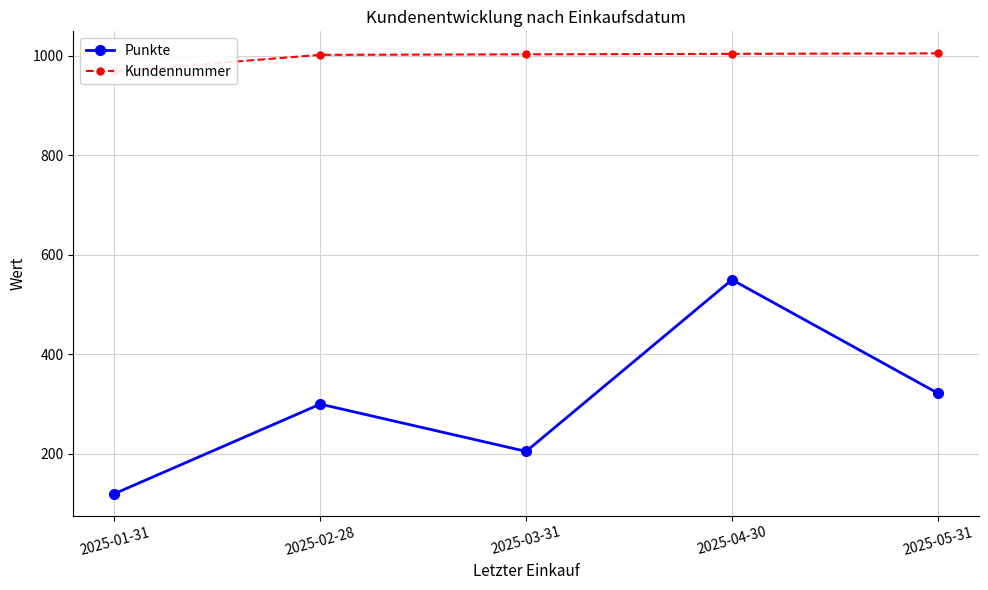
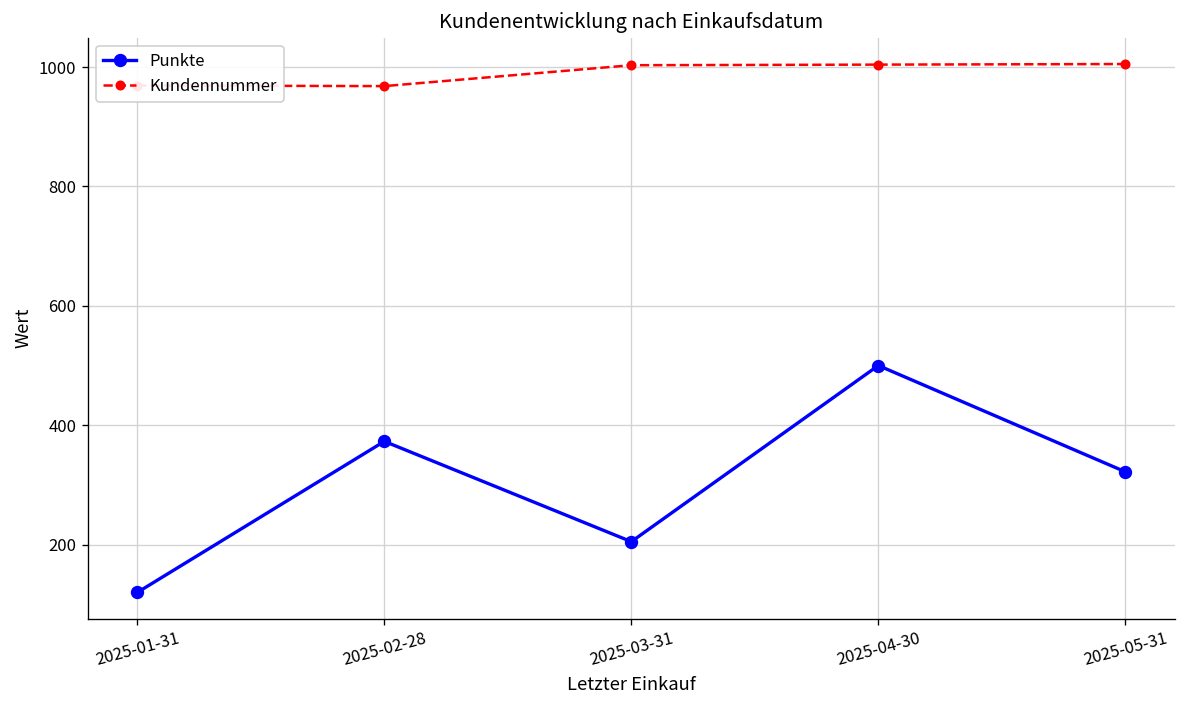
Punkte, 2025-02-28: 300 -> 370
Kundennummer, 2025-02-28: 1000 -> 970
Punkte, 2025-04-30: 550 -> 500
